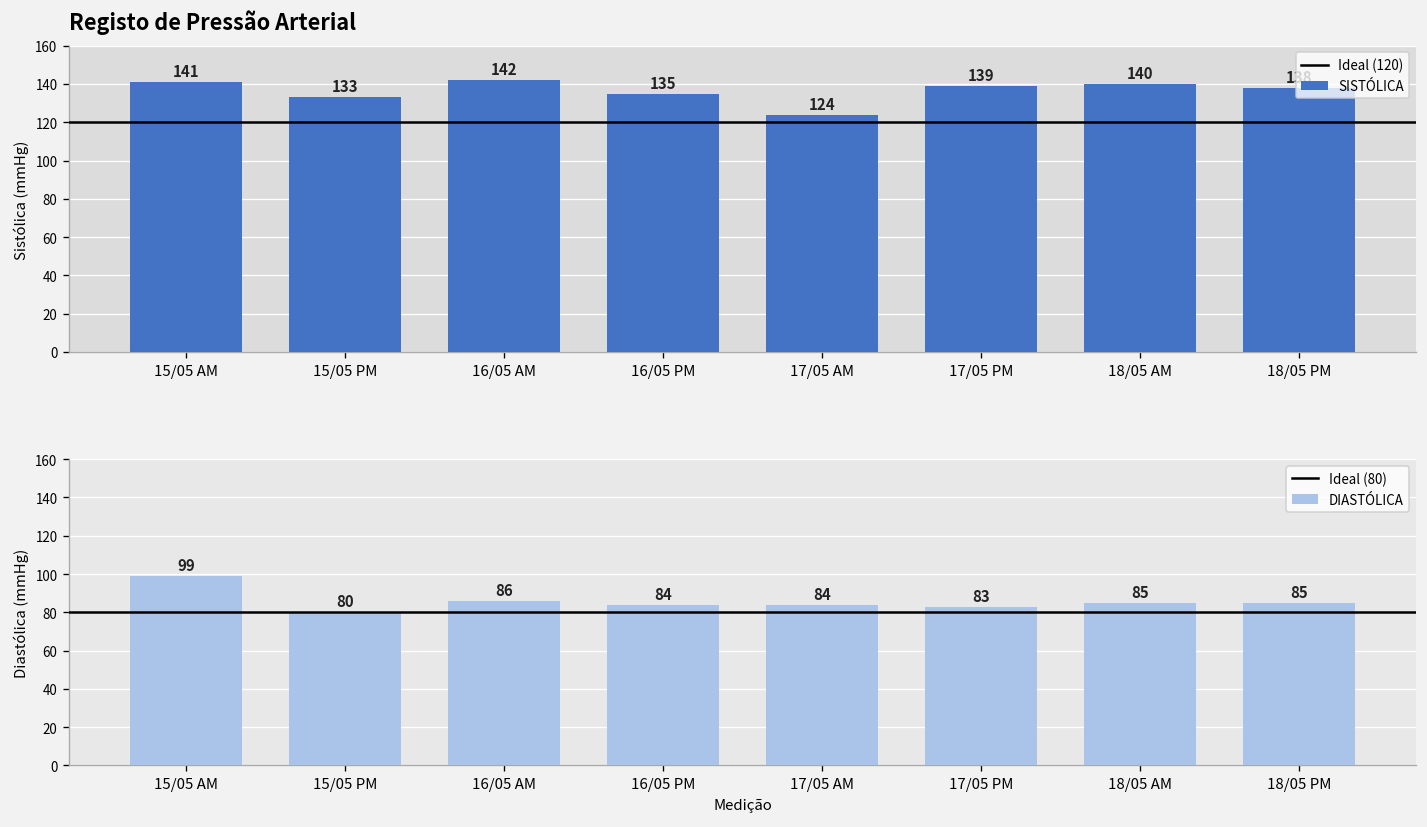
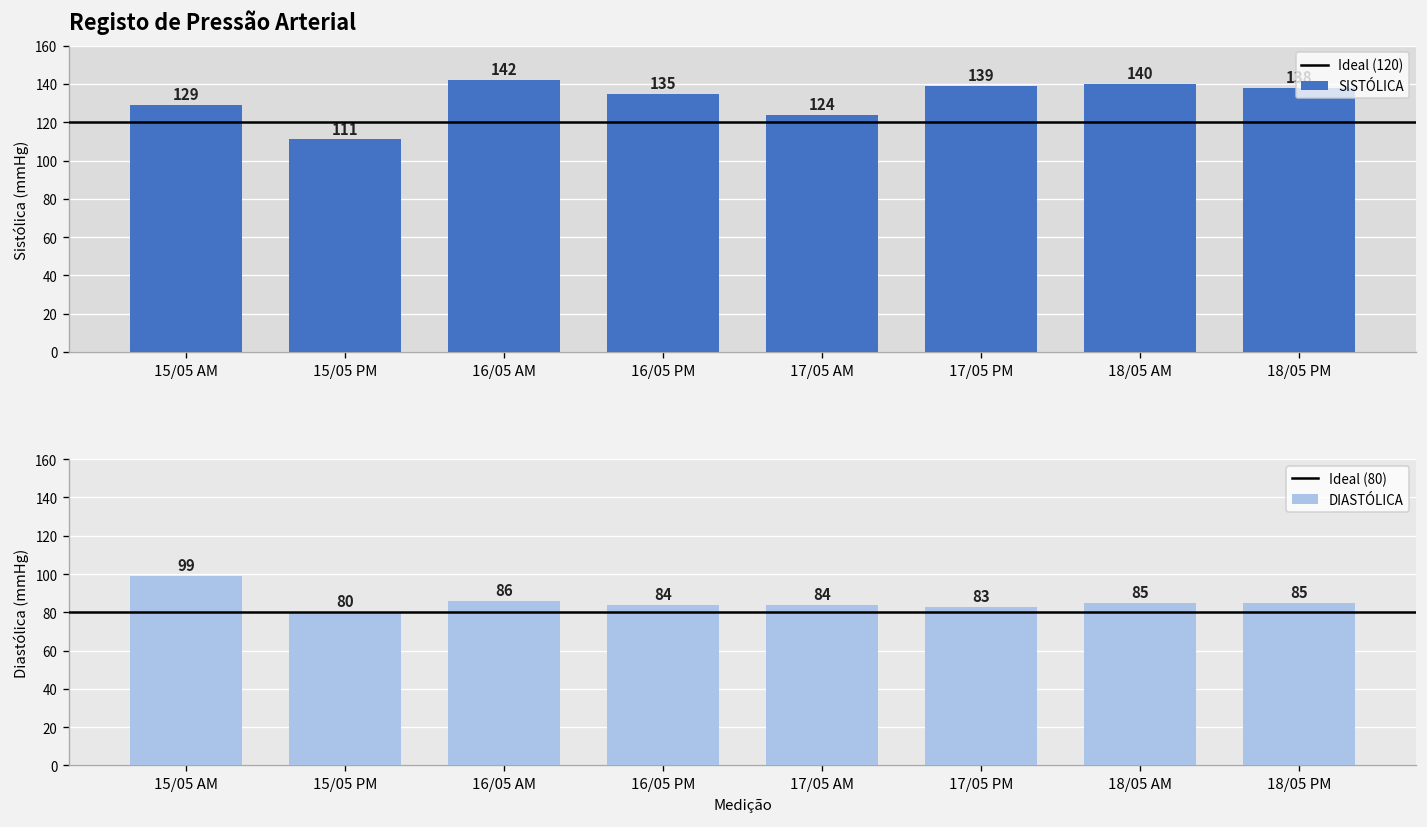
Registo de Pressão Arterial, 15/05 AM: 141 -> 129
Registo de Pressão Arterial, 15/05 PM: 133 -> 111
